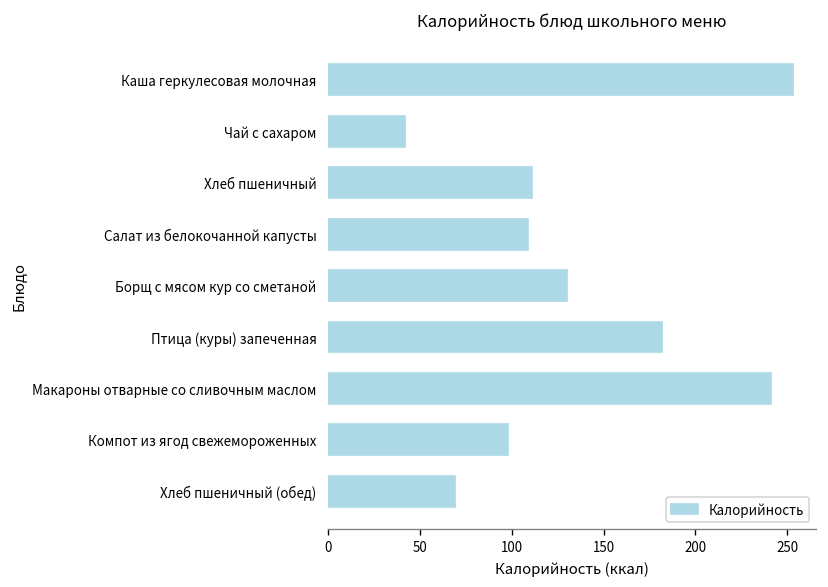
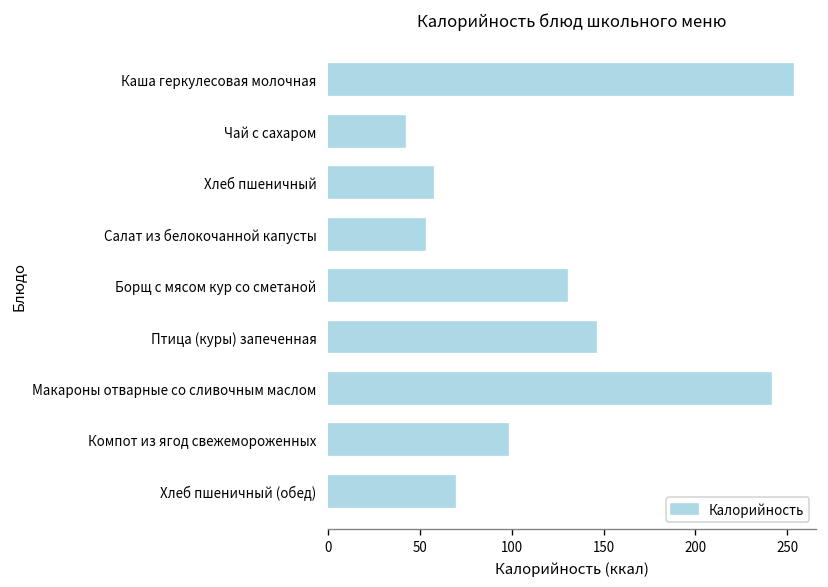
Хлеб пшеничный: 111 -> 57
Салат из белокочанной капусты: 109 -> 53
Птица (куры) запеченная: 182 -> 146
